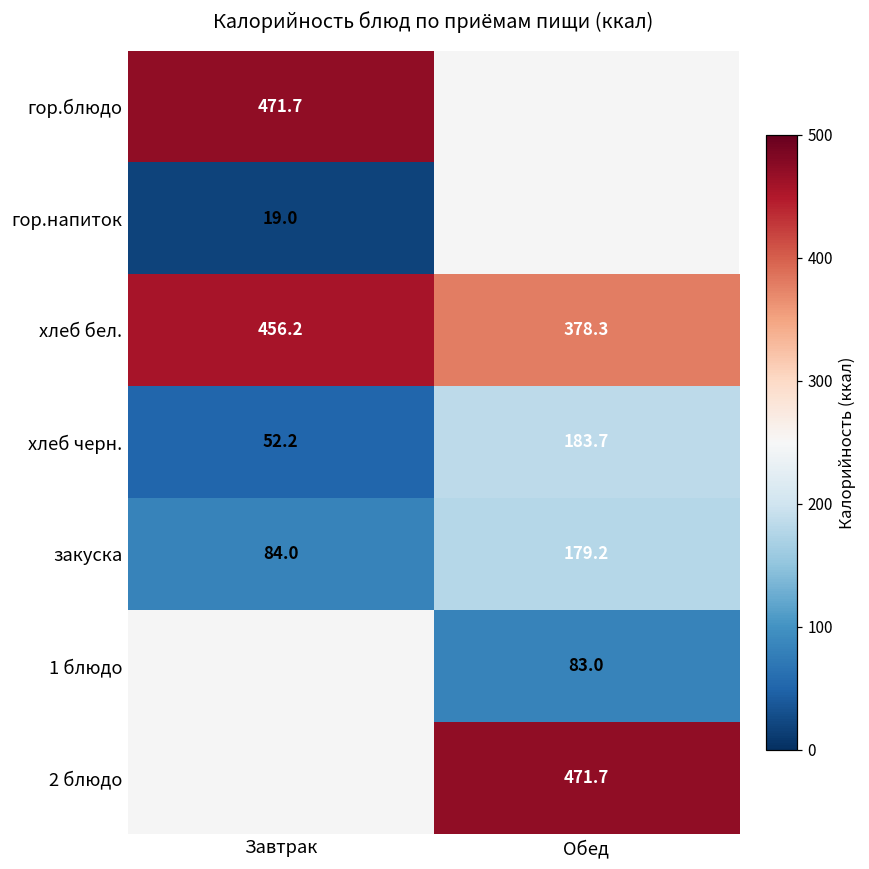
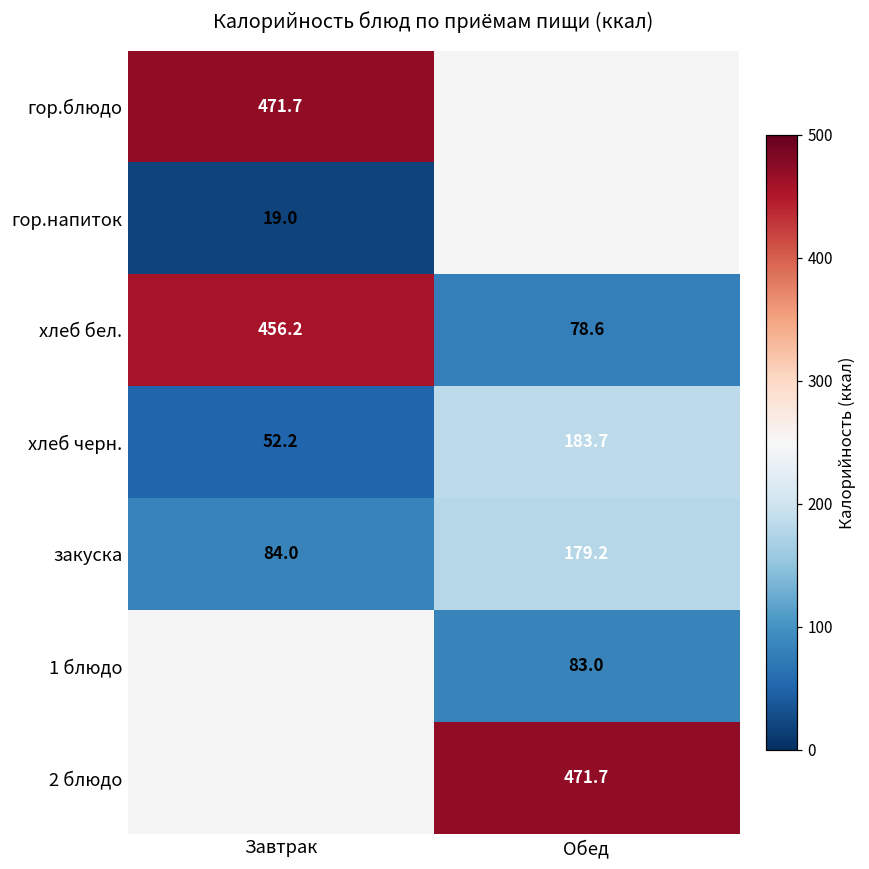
хлеб бел., Обед: 378.3 -> 78.6
